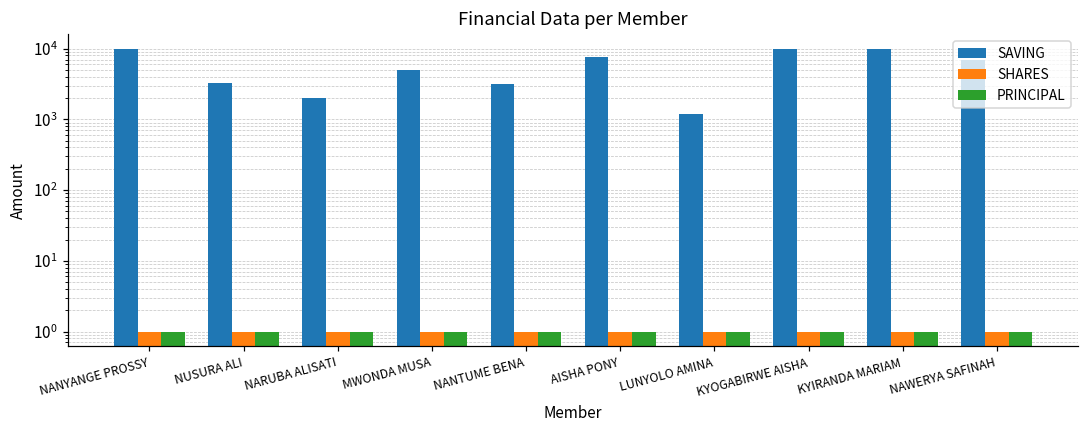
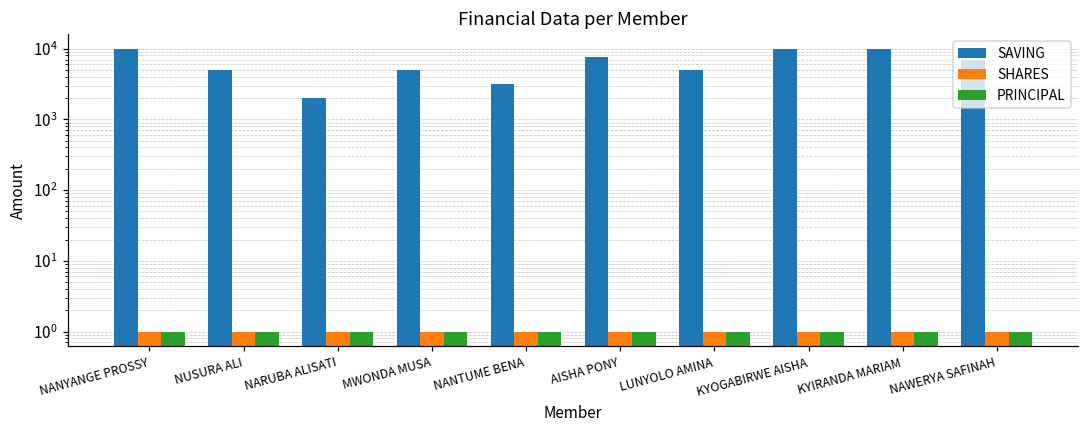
SAVING, NUSURA ALI: 3000 -> 5000
SAVING, LUNYOLO AMINA: 1200 -> 5000
